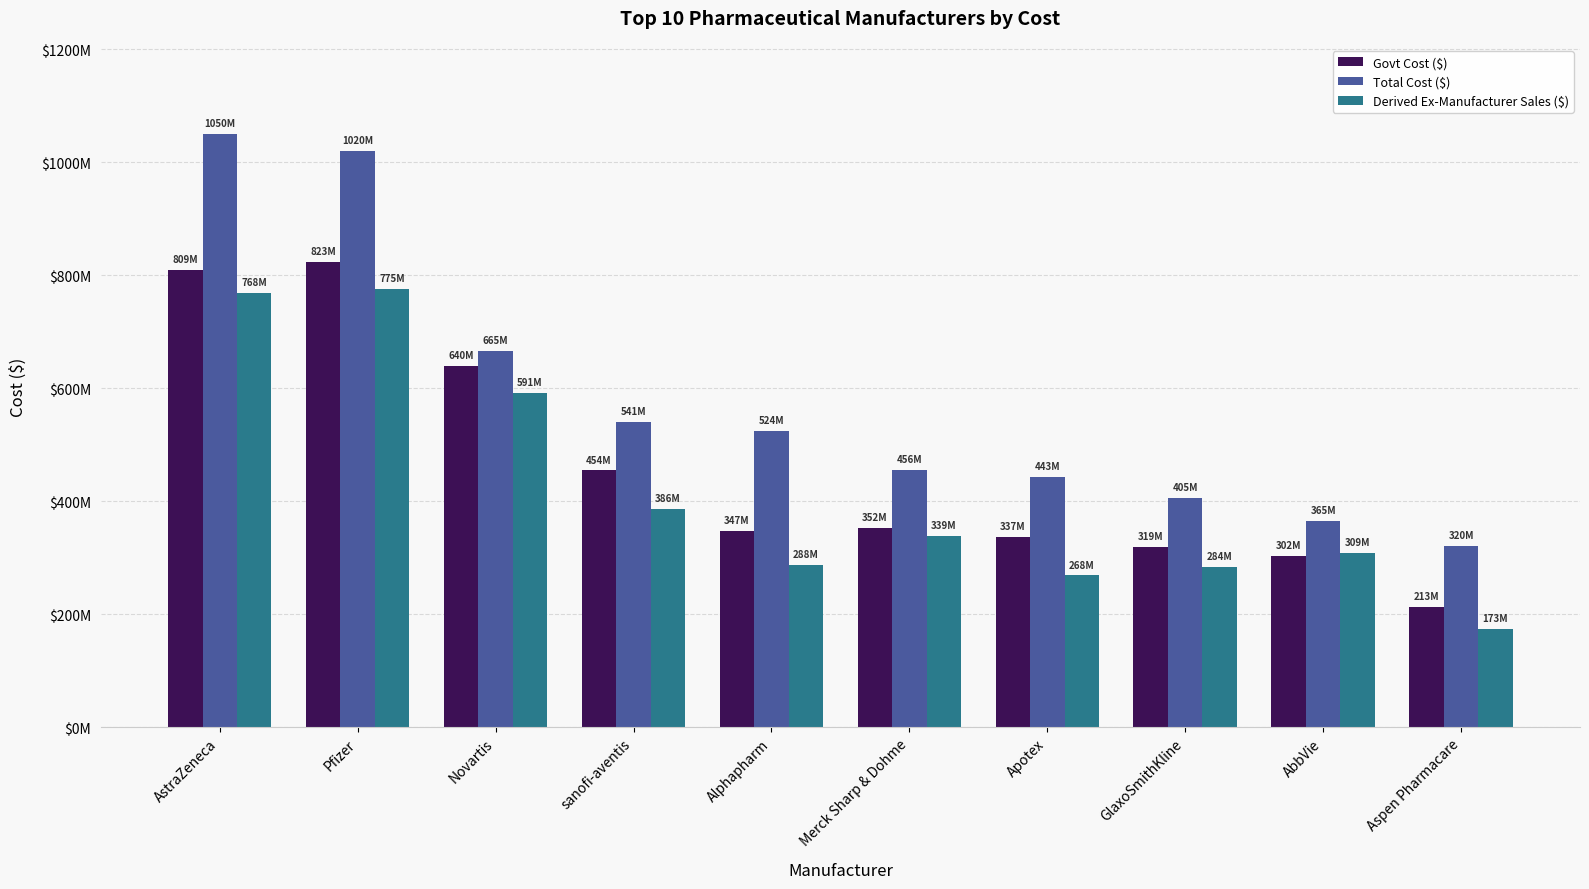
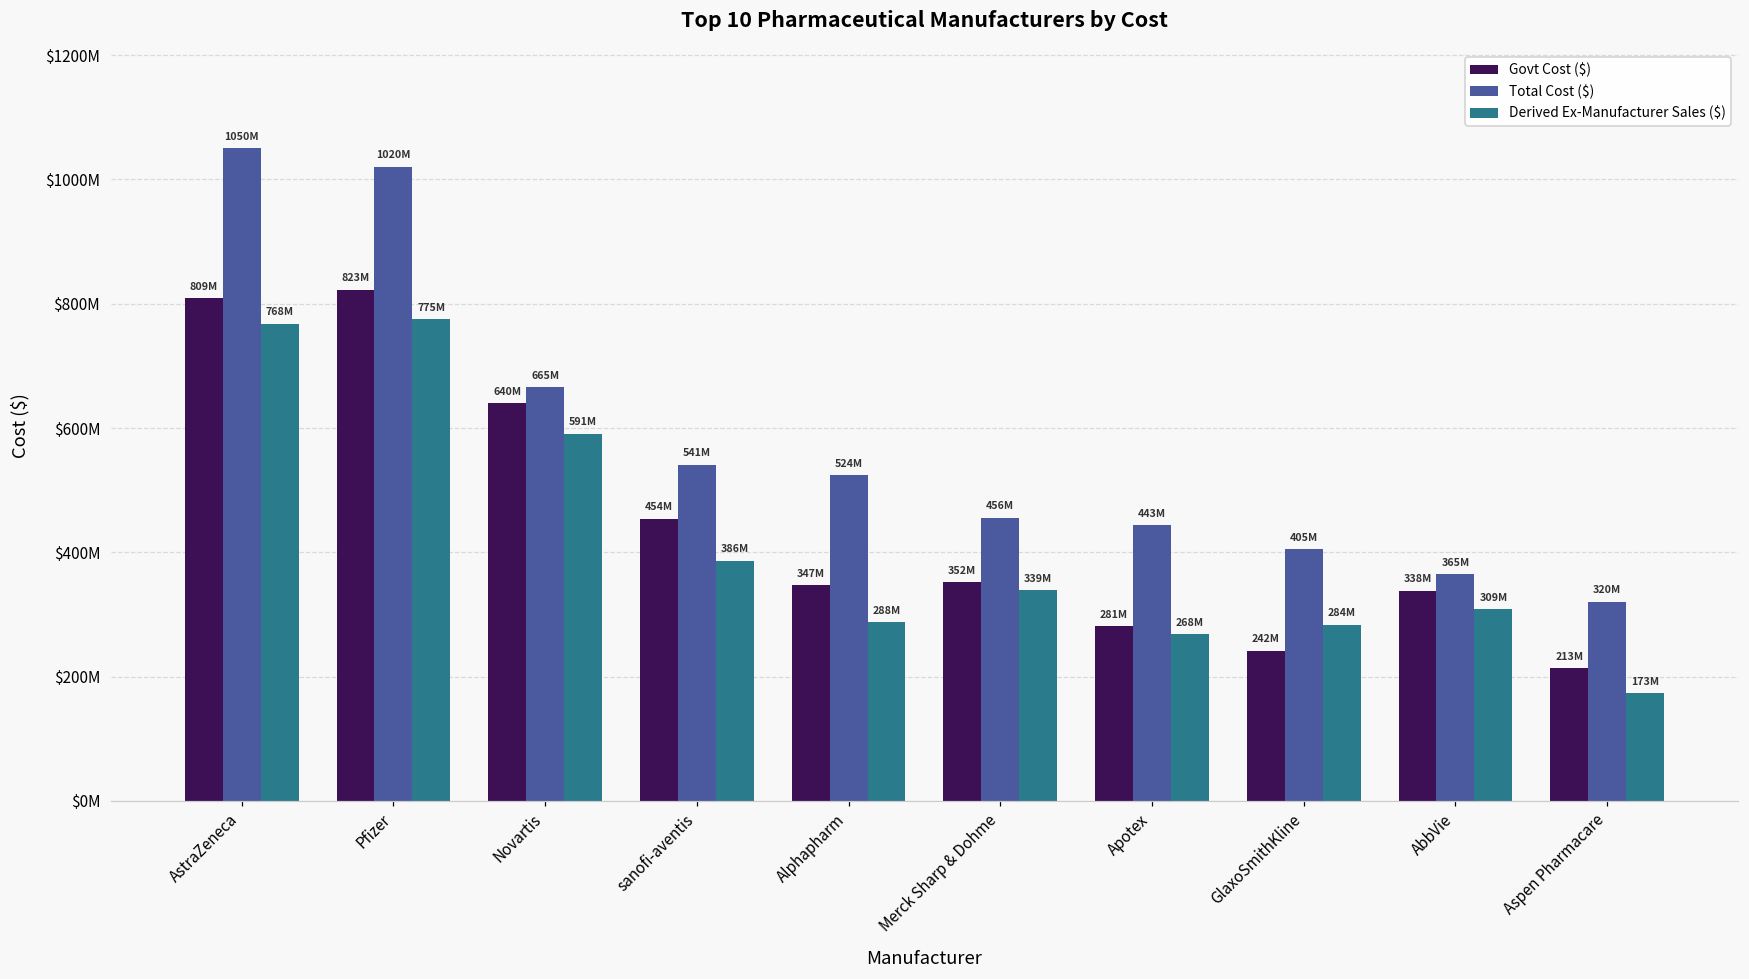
Govt Cost ($), Apotex: 337M -> 281M
Govt Cost ($), GlaxoSmithKline: 319M -> 242M
Govt Cost ($), AbbVie: 302M -> 338M
